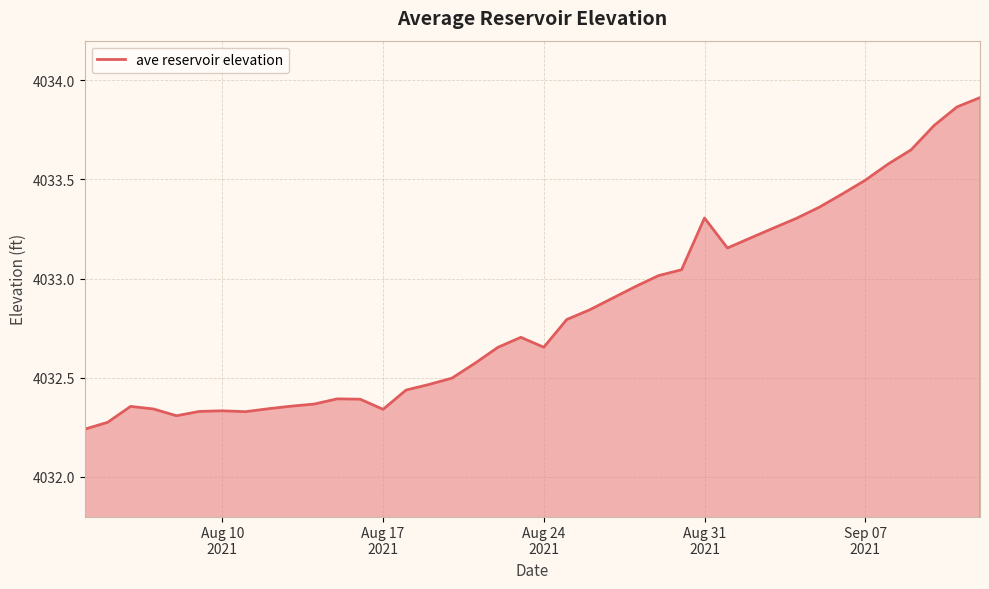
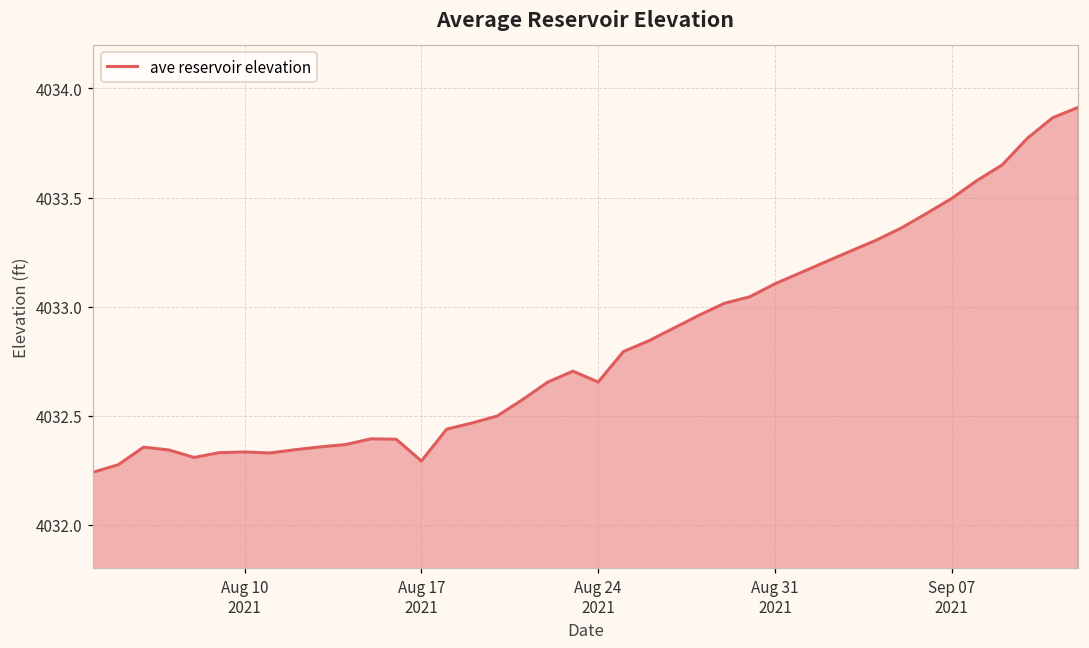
Aug 17 2021: 4032.34 -> 4032.29
Aug 31 2021: 4033.31 -> 4033.10
